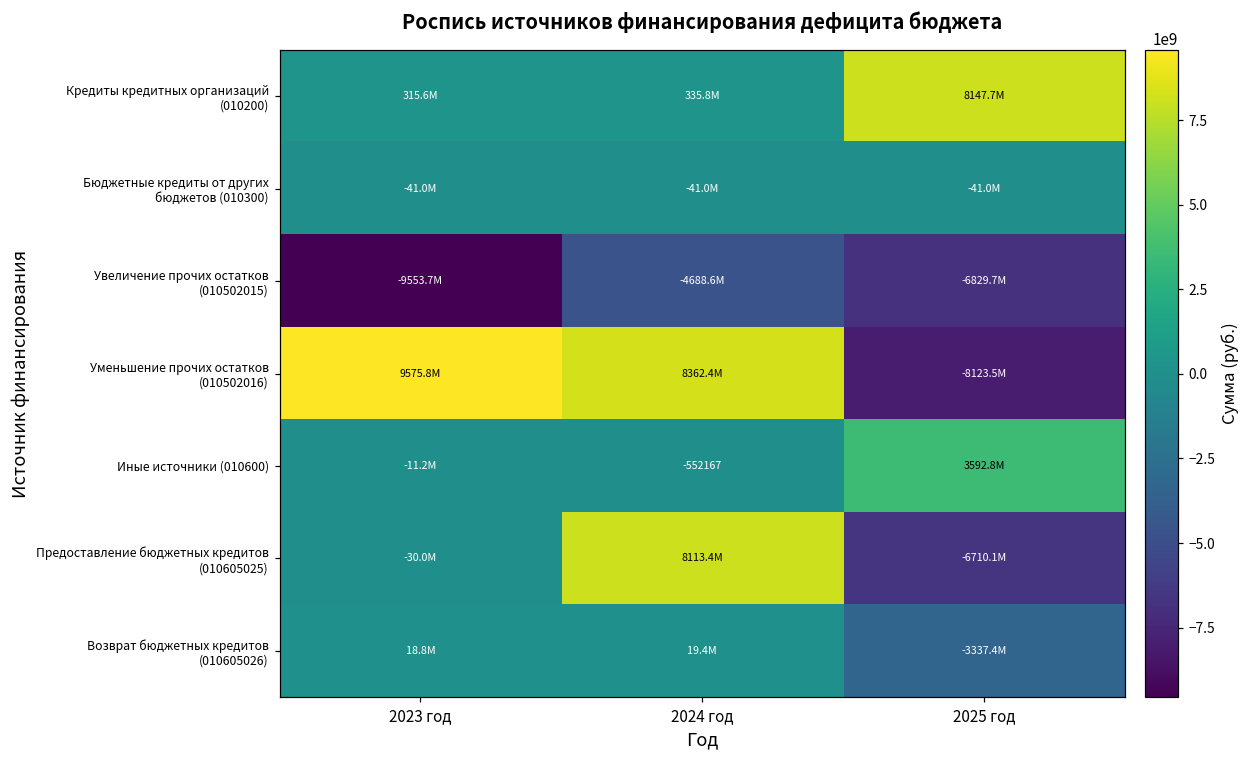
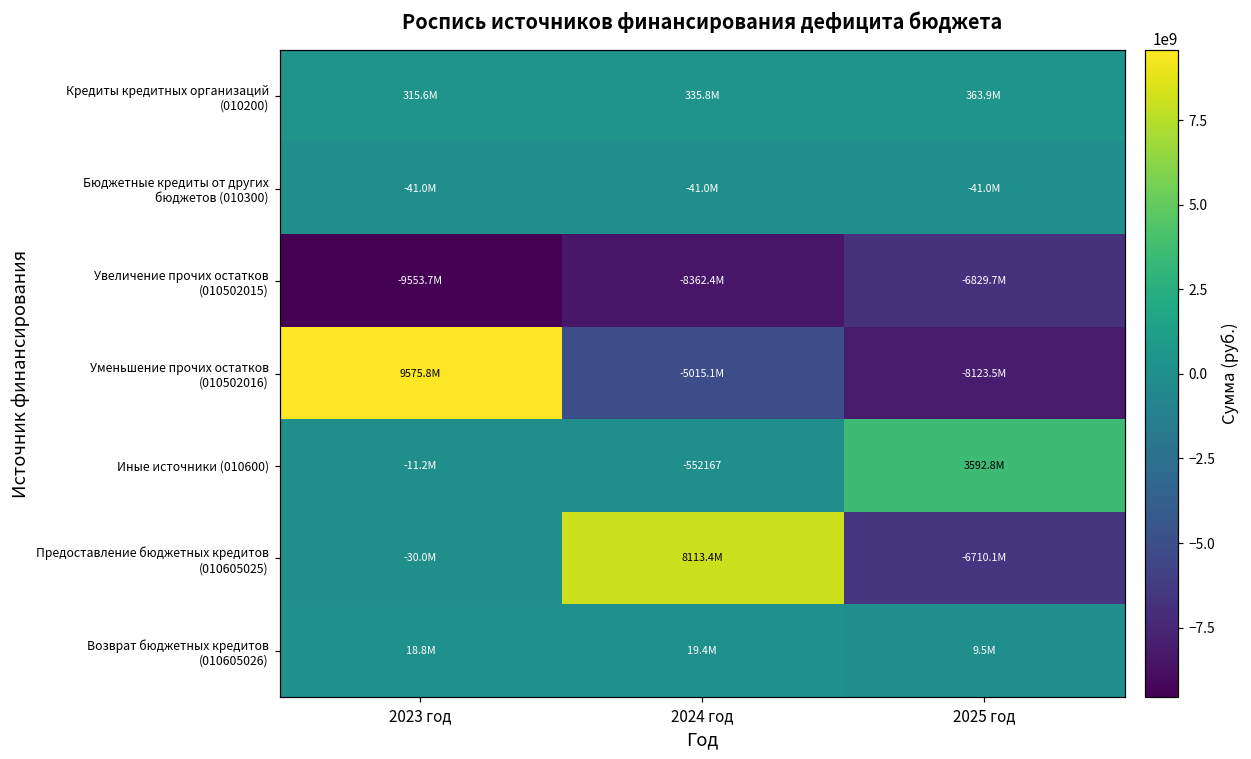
Кредиты кредитных организаций (010200), 2025 год: 8147.7M -> 363.9M
Увеличение прочих остатков (010502015), 2024 год: -4688.6M -> -8362.4M
Уменьшение прочих остатков (010502016), 2024 год: 8362.4M -> -5015.1M
Возврат бюджетных кредитов (010605026), 2025 год: -3337.4M -> 9.5M
